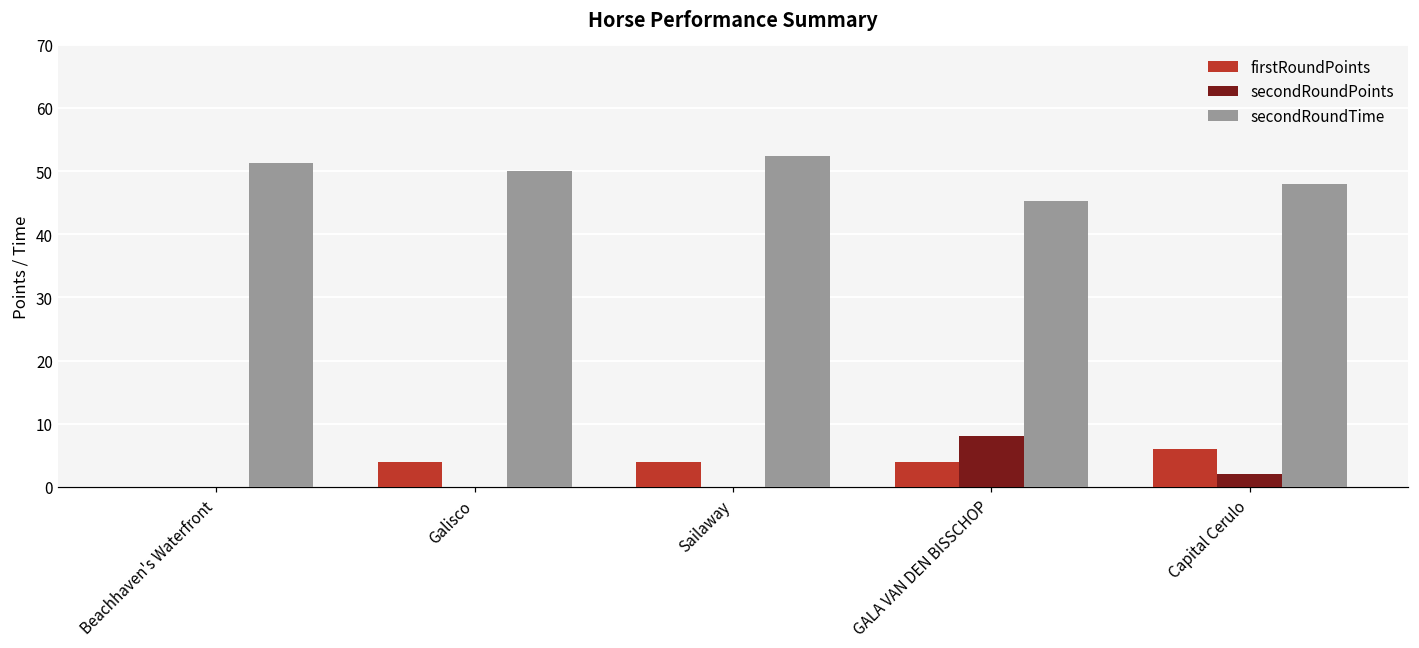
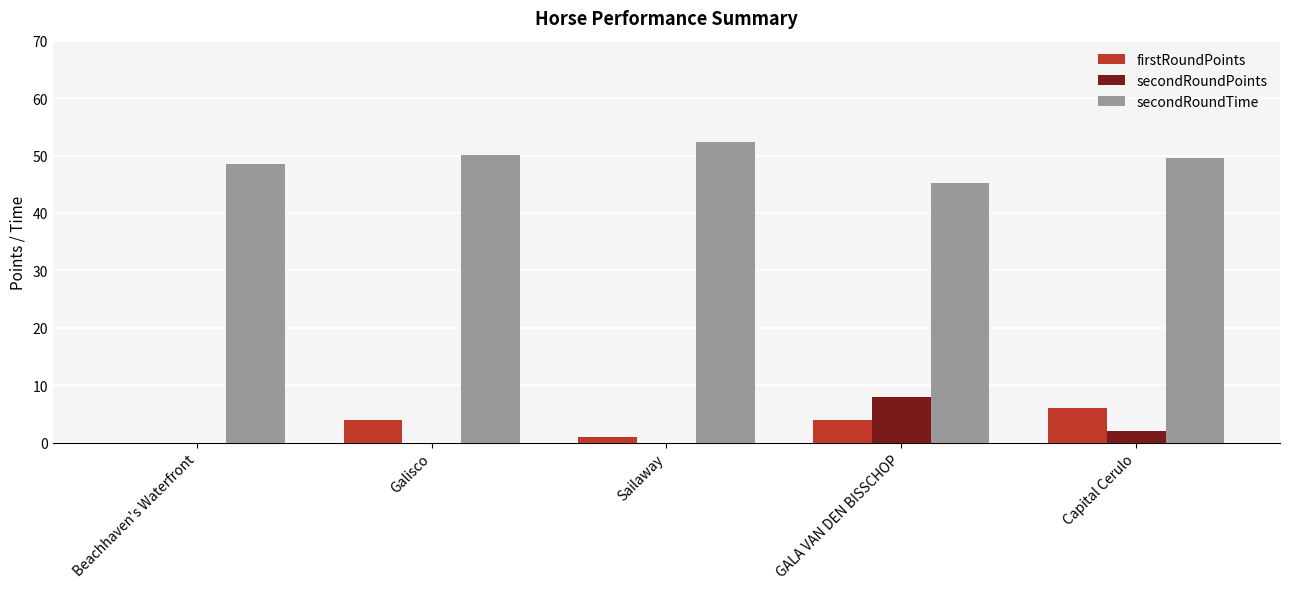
secondRoundTime, Beachhaven's Waterfront: 51 -> 49
firstRoundPoints, Sailaway: 4 -> 1
secondRoundTime, Capital Cerulo: 48 -> 50
